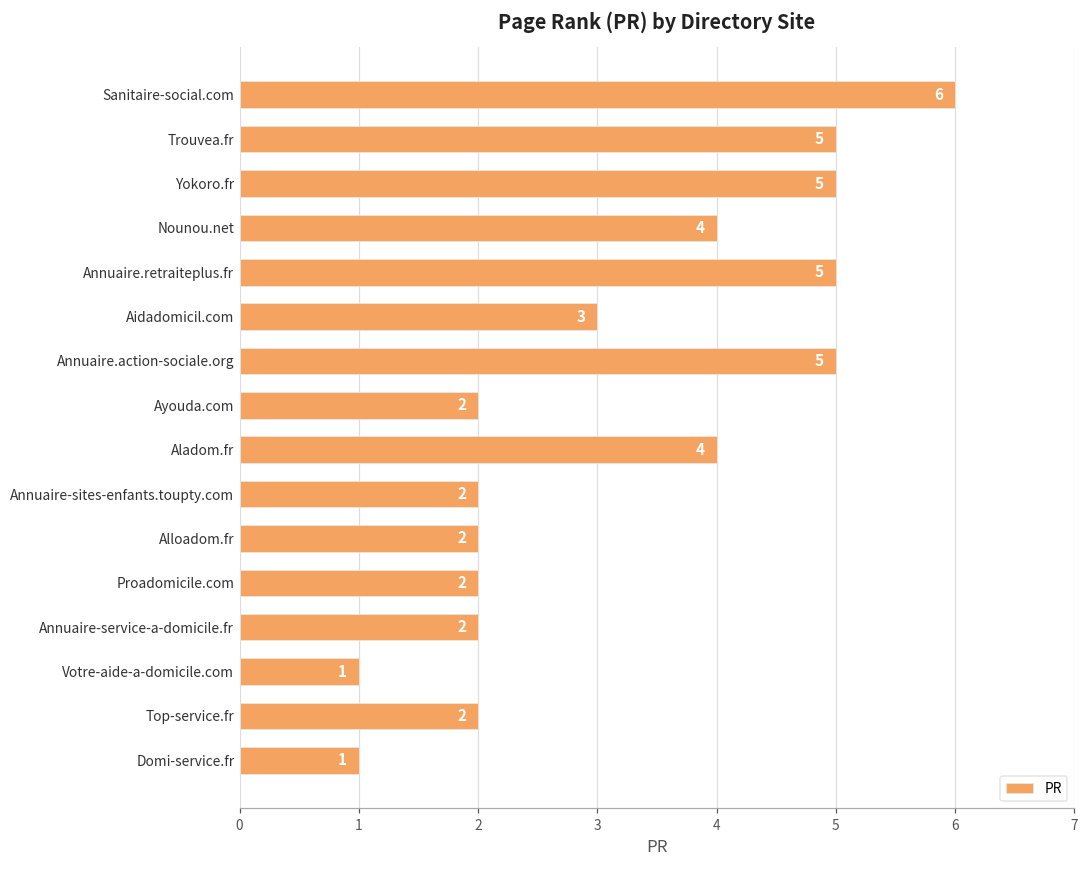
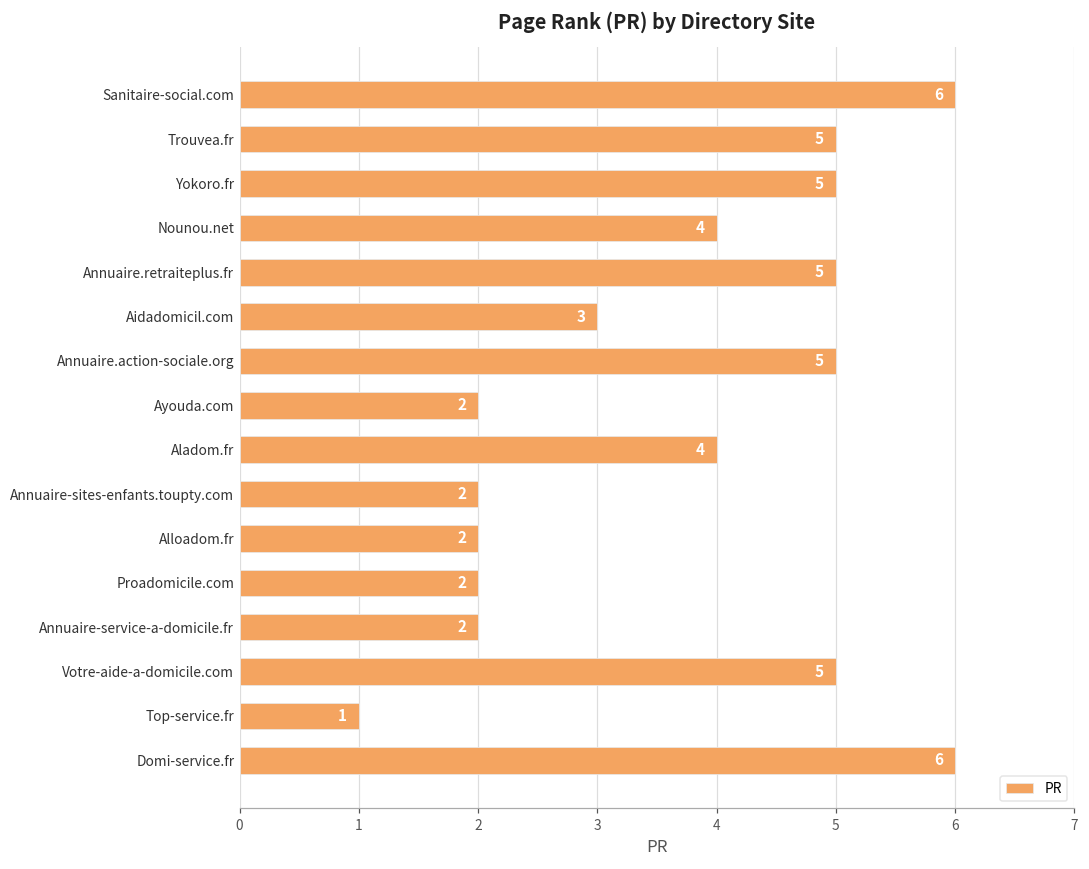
Votre-aide-a-domicile.com: 1 -> 5
Top-service.fr: 2 -> 1
Domi-service.fr: 1 -> 6
